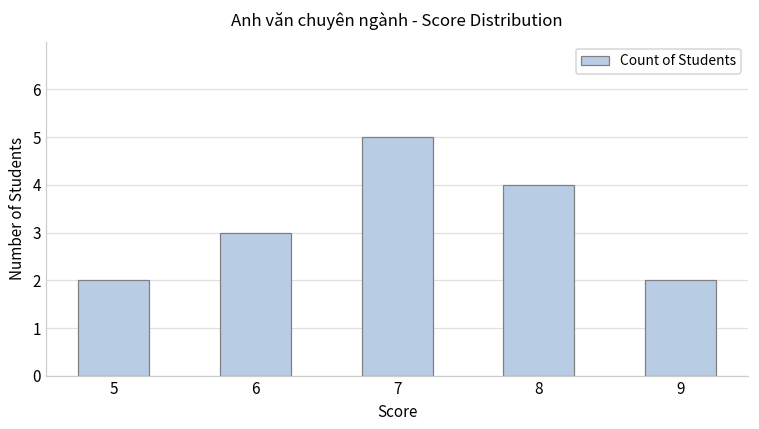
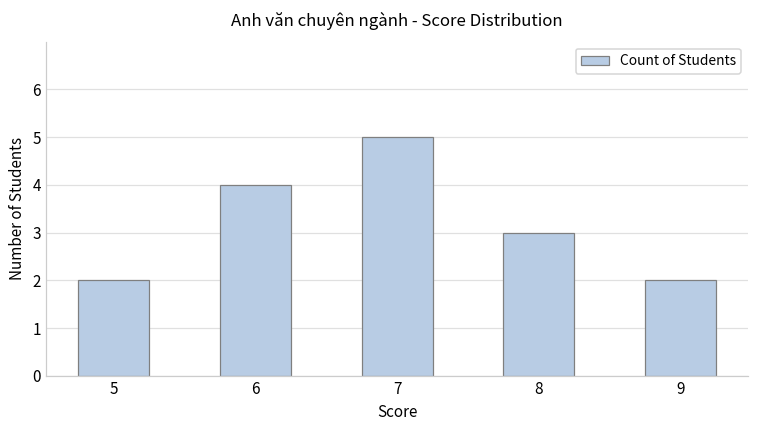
6: 3 -> 4
8: 4 -> 3
